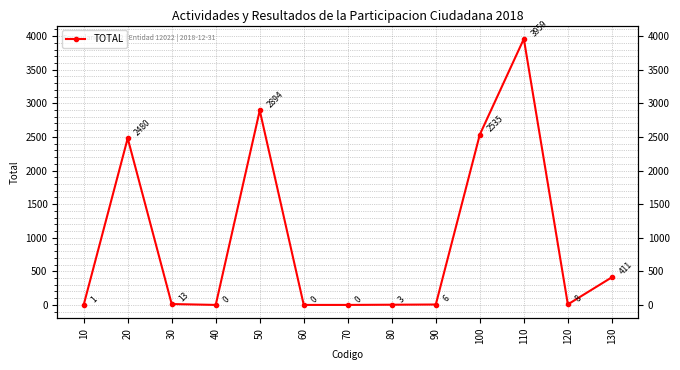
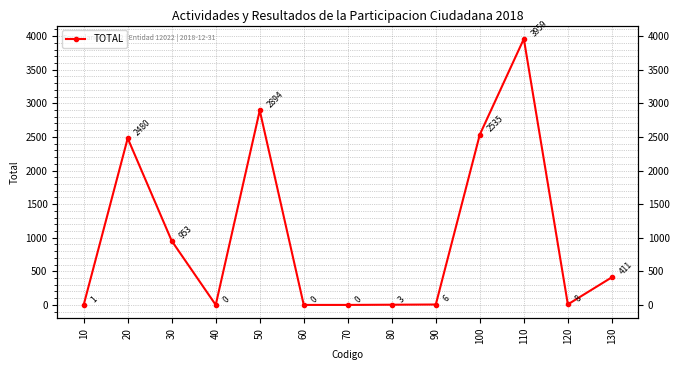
30: 13 -> 953
